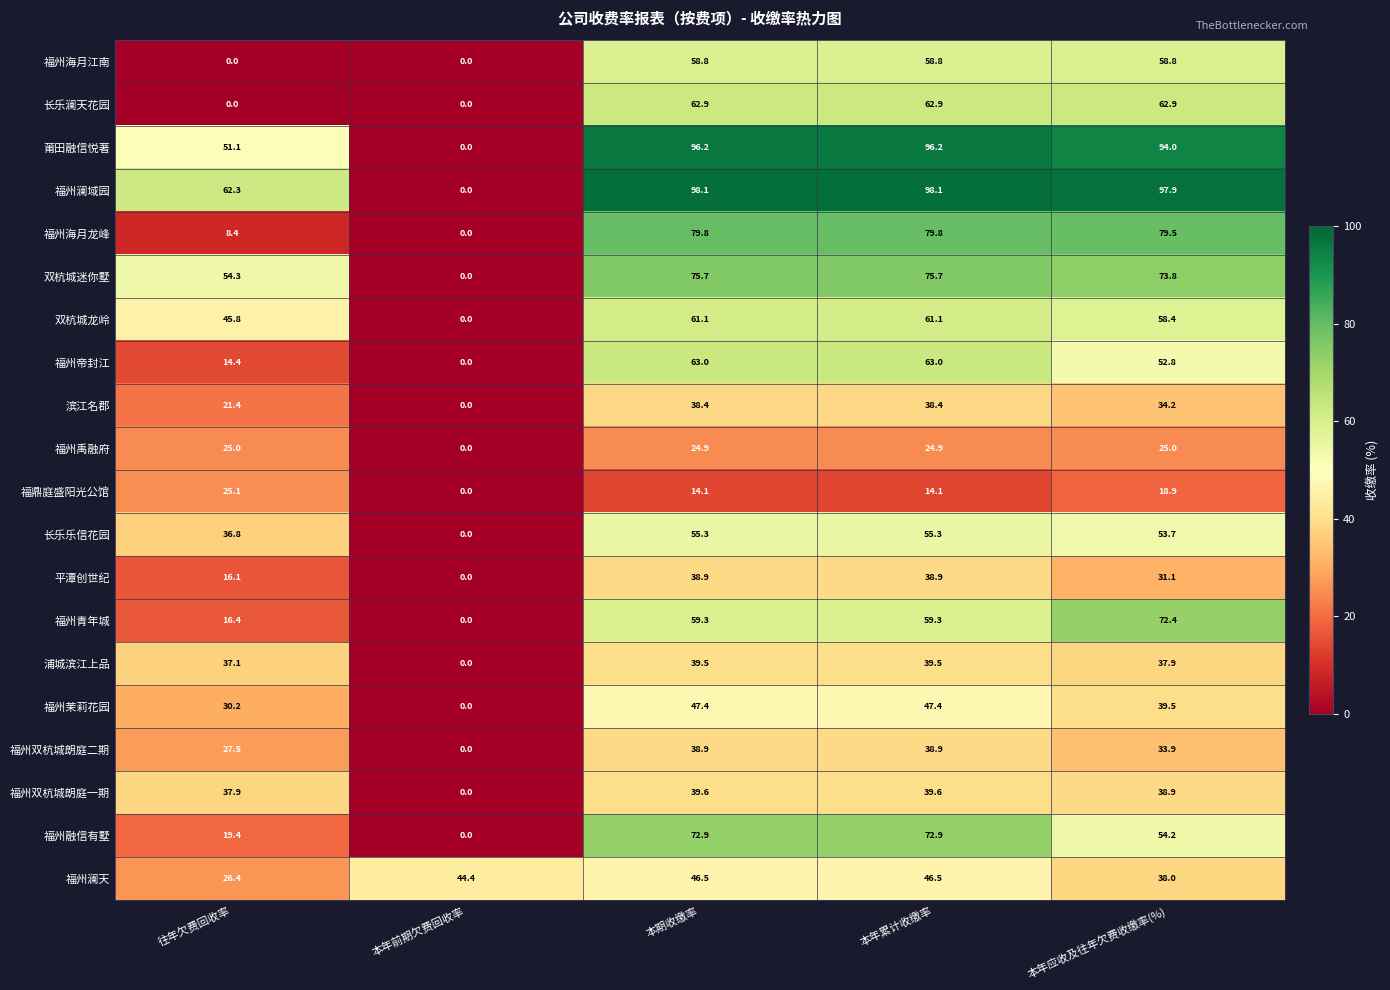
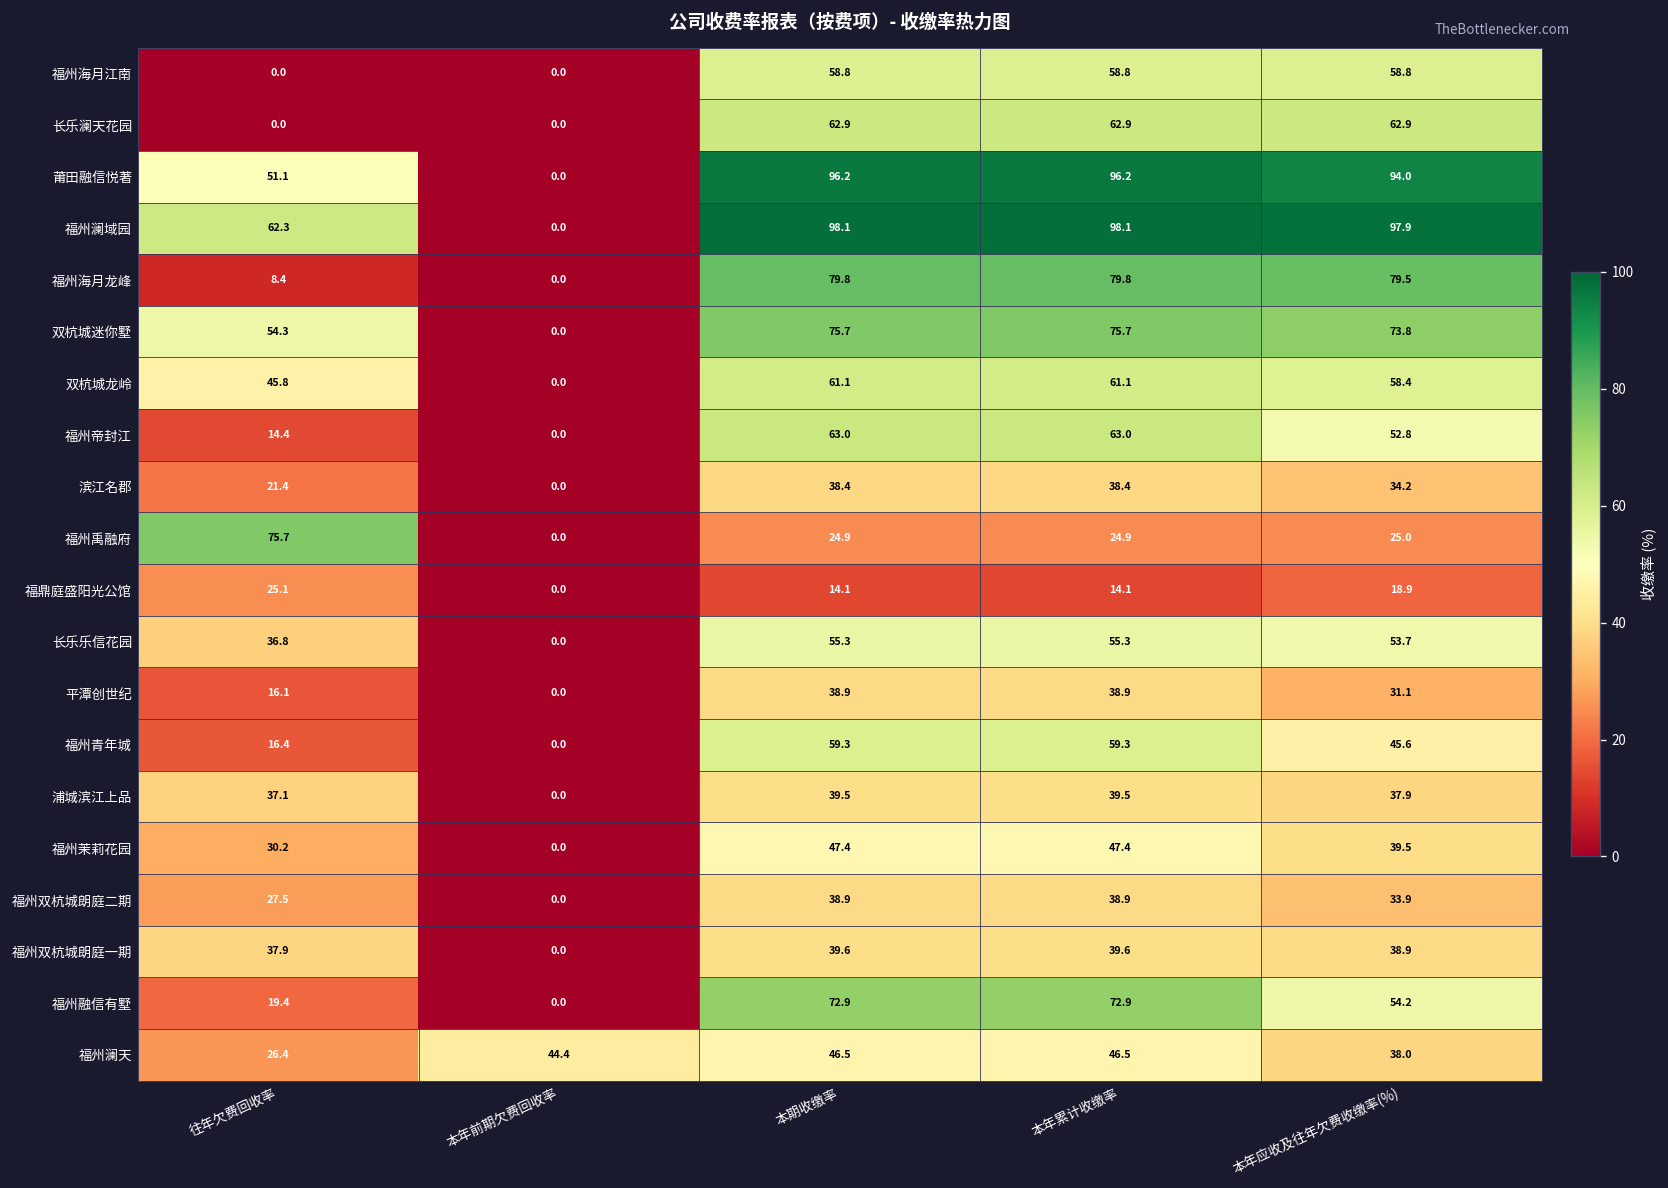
福州禹融府, 往年欠费回收率: 25.0 -> 75.7
福州青年城, 本年应收及往年欠费收缴率(%): 72.4 -> 45.6
